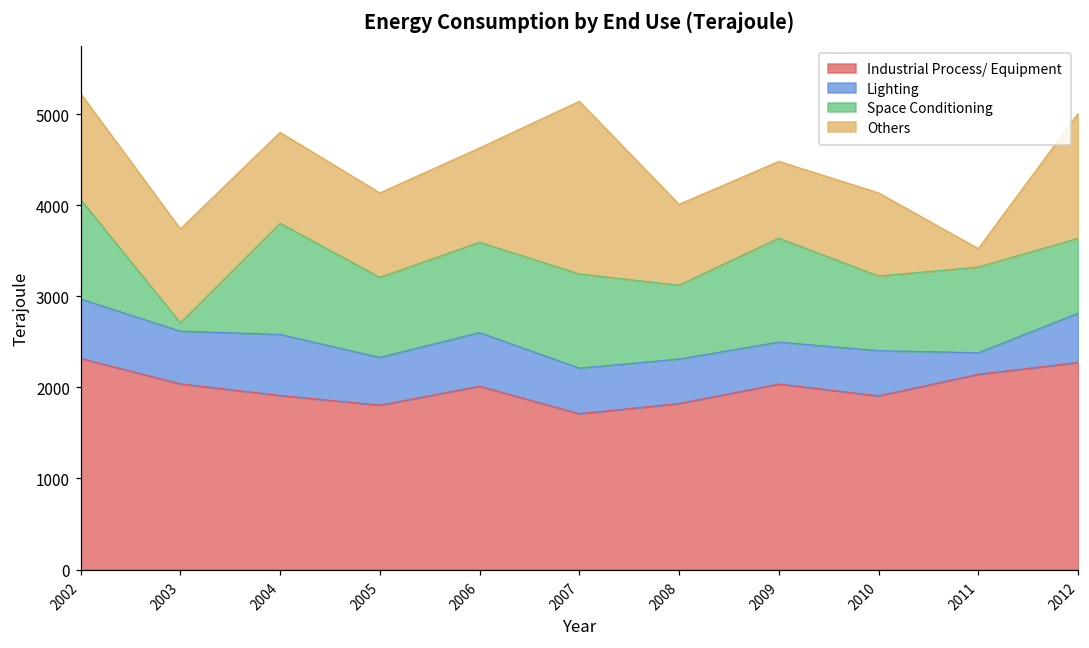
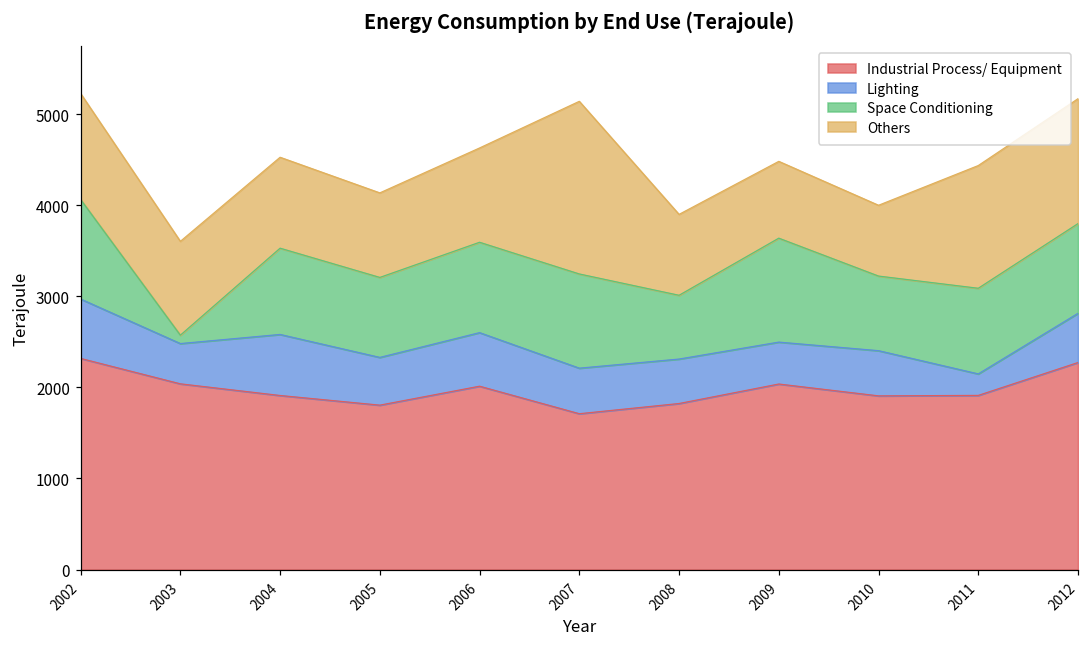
Lighting, 2003: 600 -> 400
Space Conditioning, 2004: 1200 -> 900
Space Conditioning, 2008: 800 -> 700
Others, 2010: 900 -> 800
Industrial Process/ Equipment, 2011: 2100 -> 1900
Others, 2011: 200 -> 1300
Space Conditioning, 2012: 800 -> 1000
